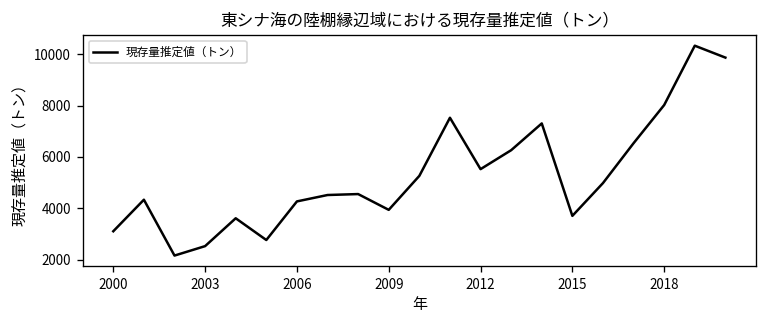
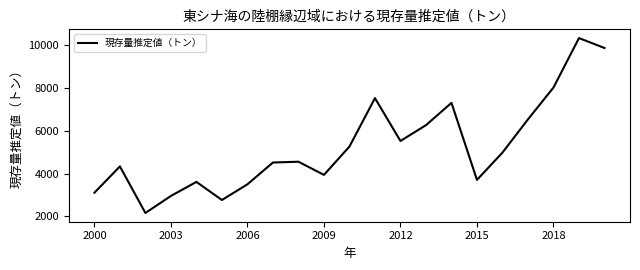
2003: 2500 -> 3000
2006: 4300 -> 3500
